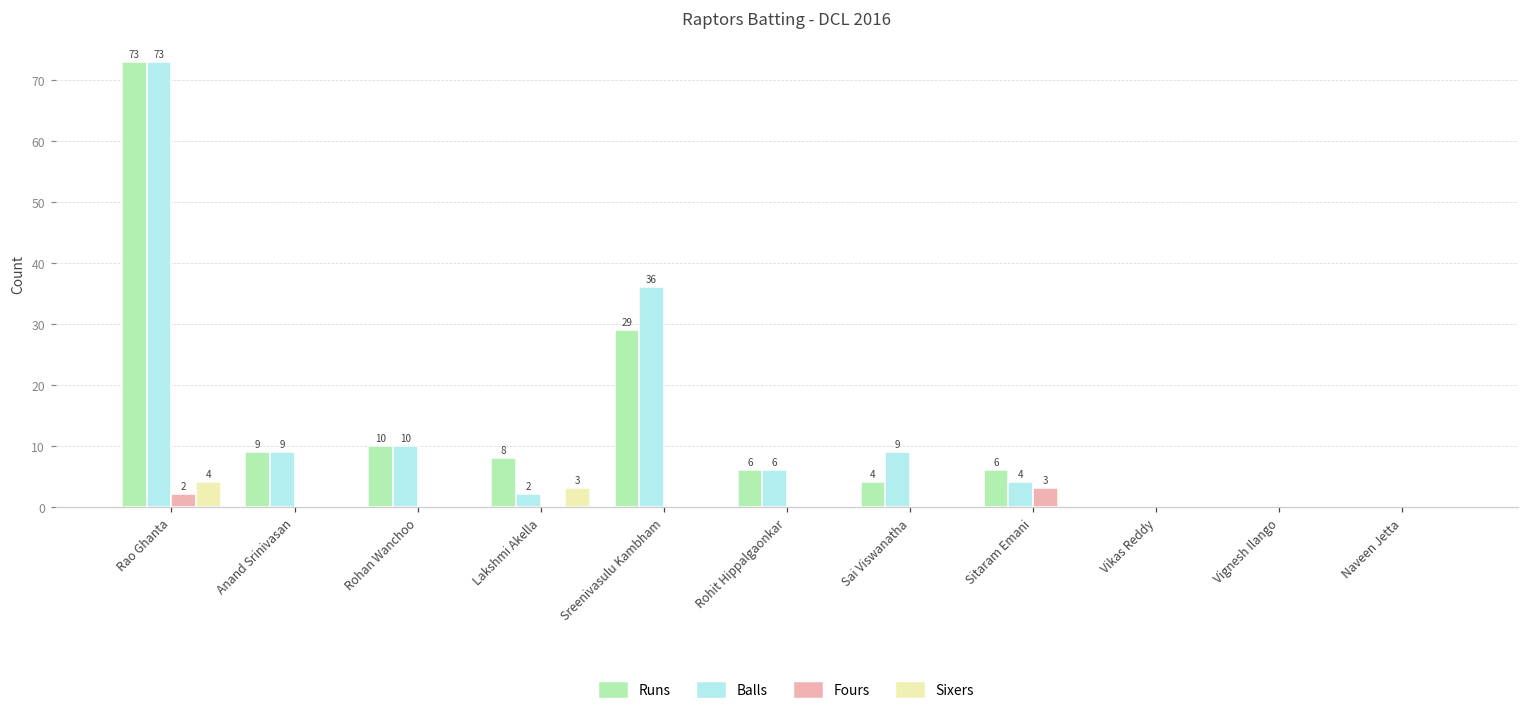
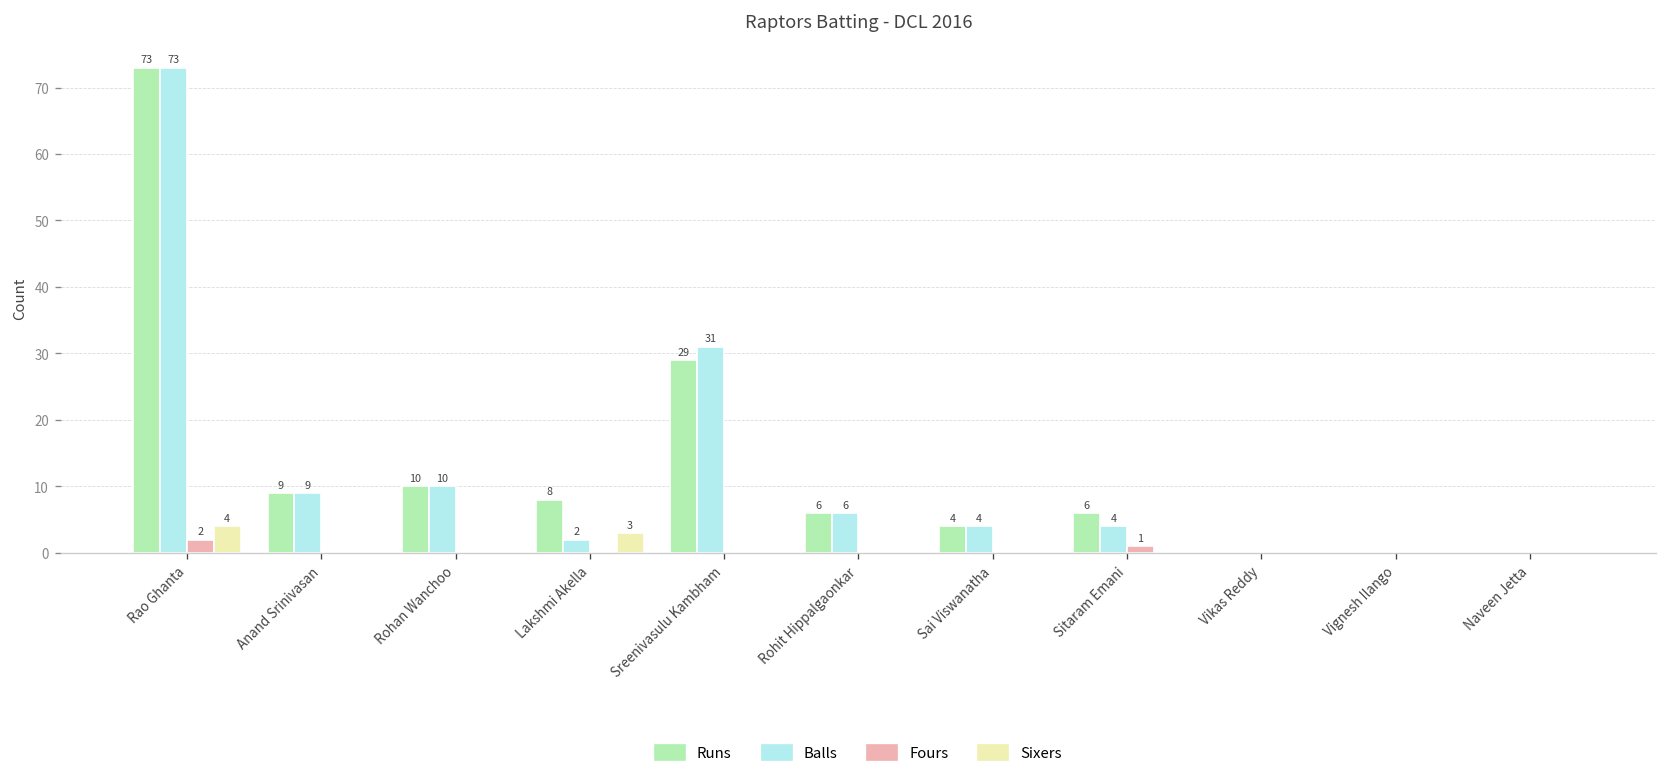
Balls, Sreenivasulu Kambham: 36 -> 31
Balls, Sai Viswanatha: 9 -> 4
Fours, Sitaram Emani: 3 -> 1
